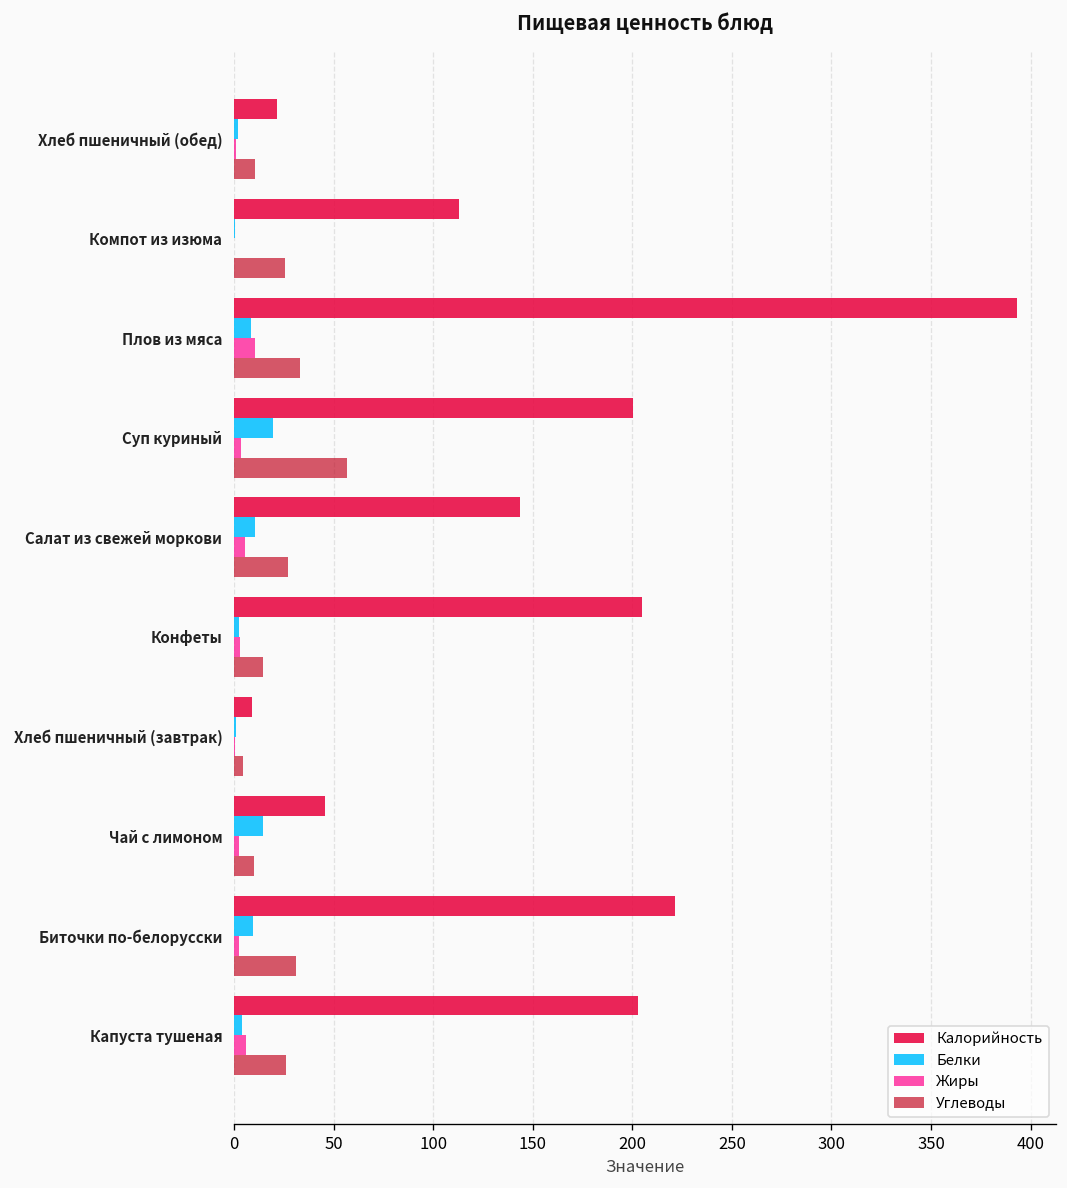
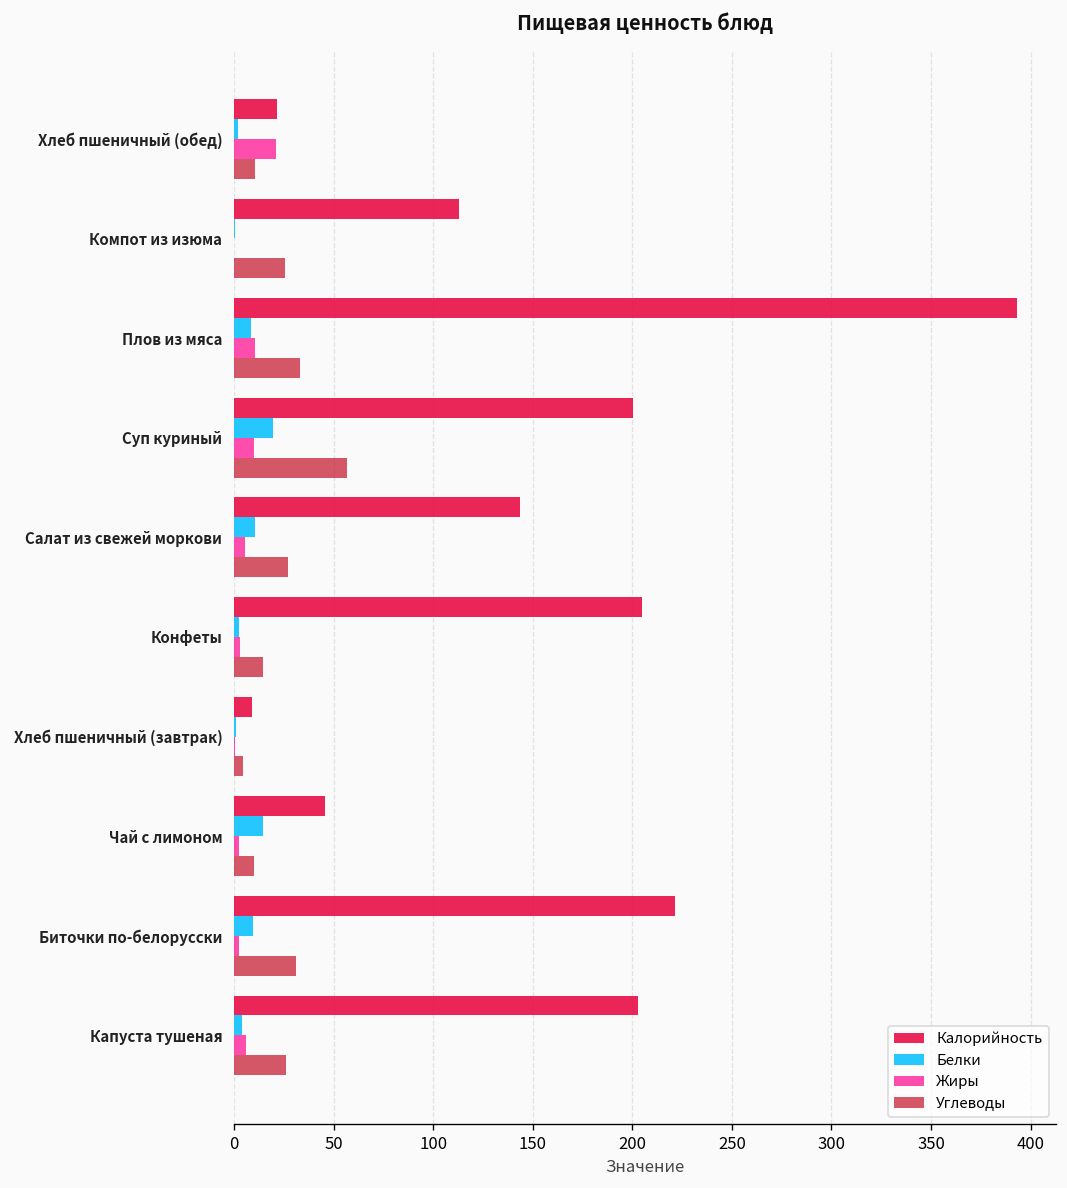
Жиры, Хлеб пшеничный (обед): 1 -> 21
Жиры, Суп куриный: 4 -> 10
